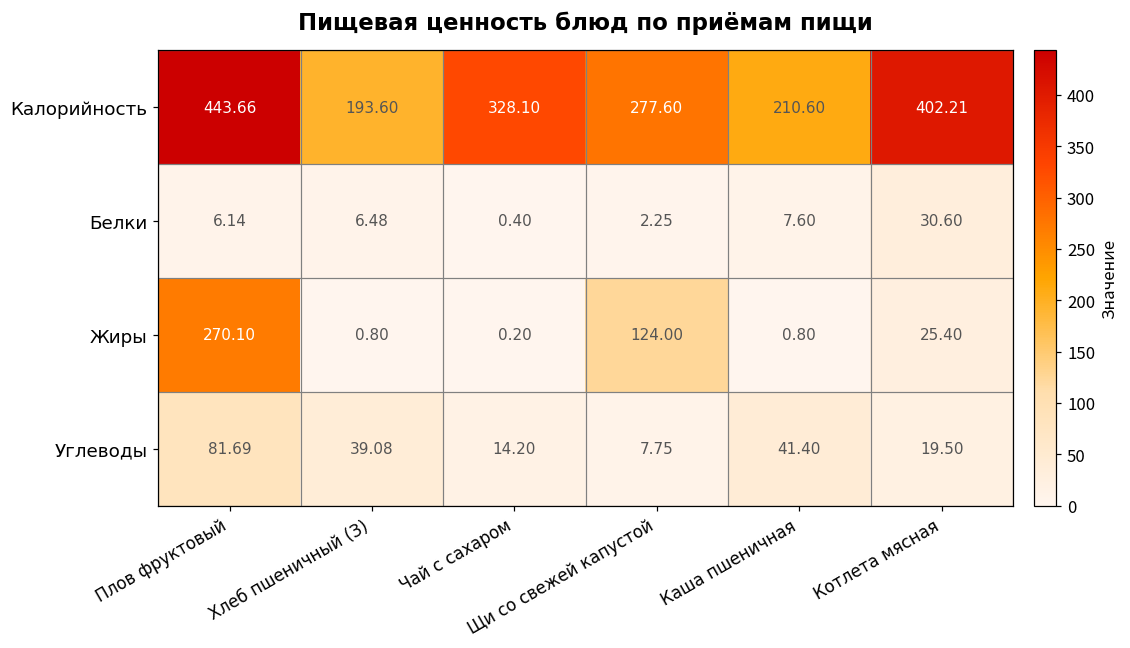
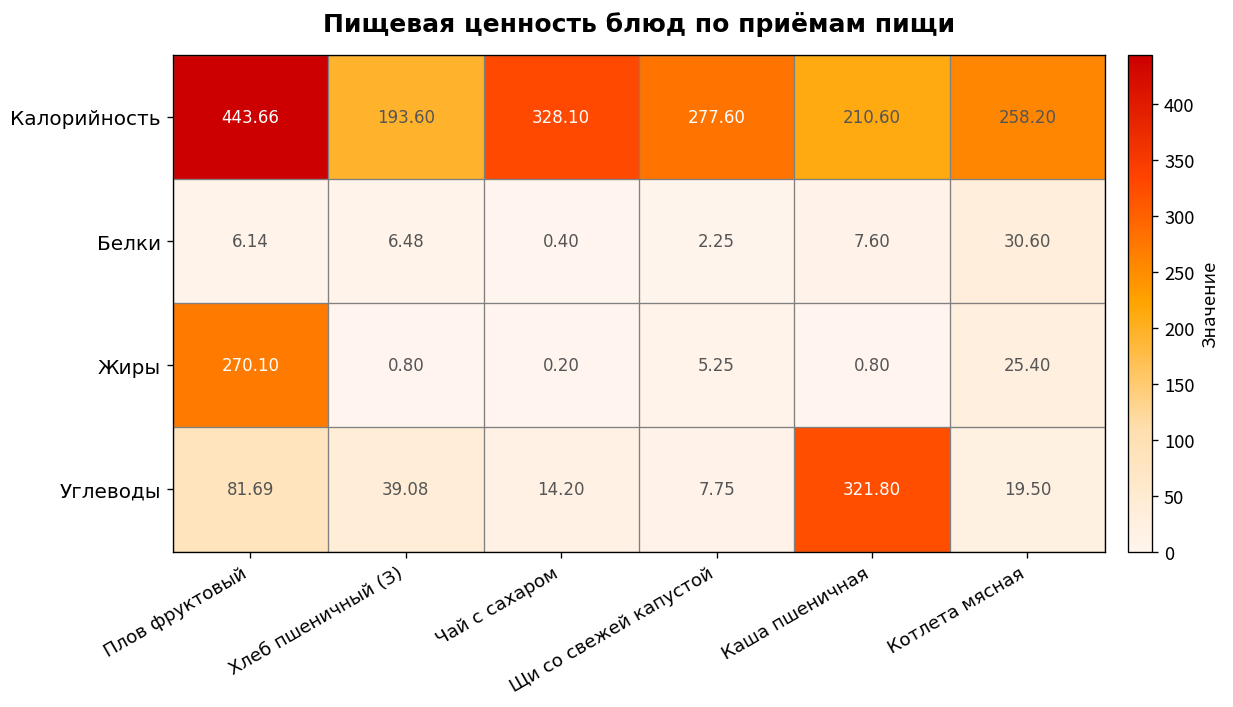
Калорийность, Котлета мясная: 402.21 -> 258.20
Жиры, Щи со свежей капустой: 124.00 -> 5.25
Углеводы, Каша пшеничная: 41.40 -> 321.80
